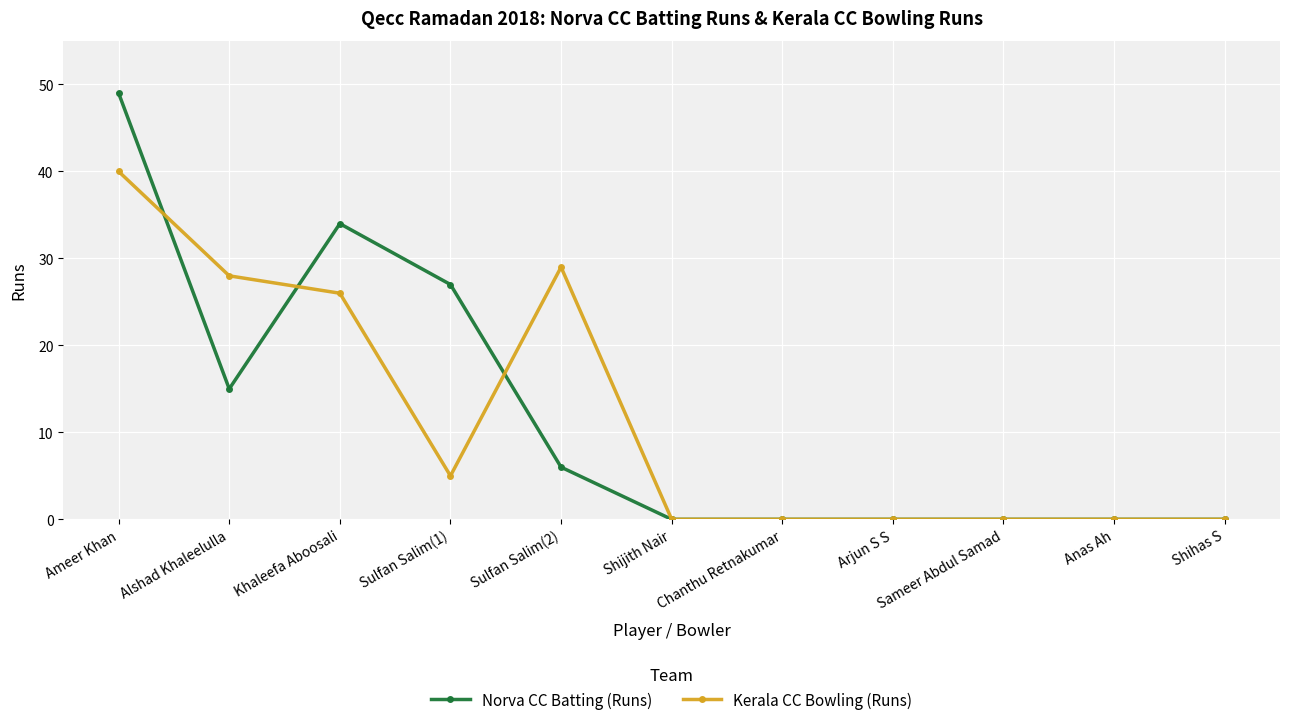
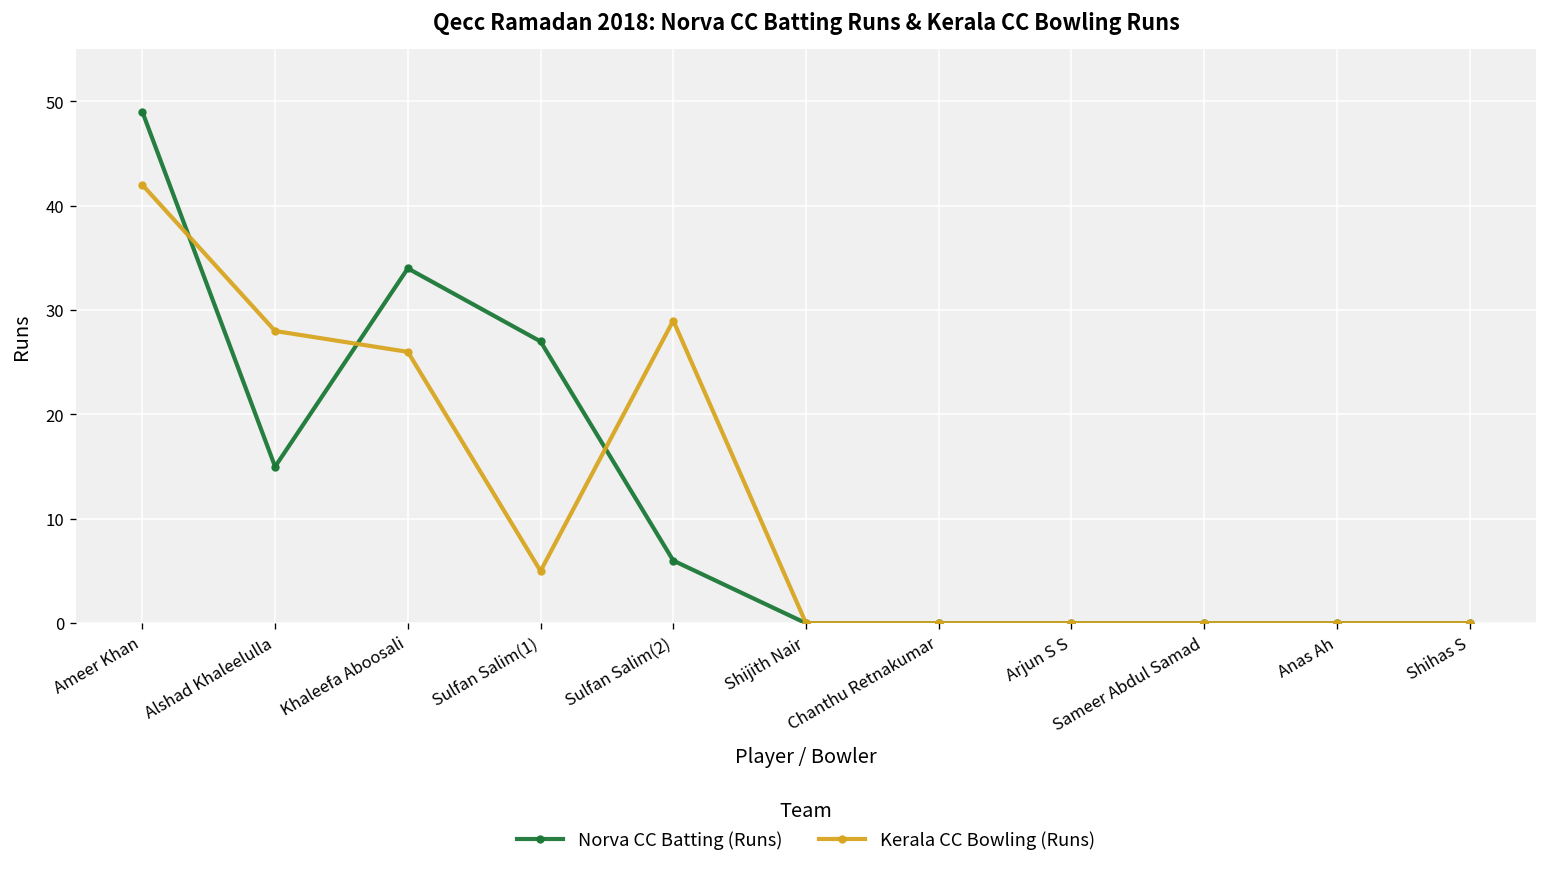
Kerala CC Bowling (Runs), Ameer Khan: 40 -> 42
